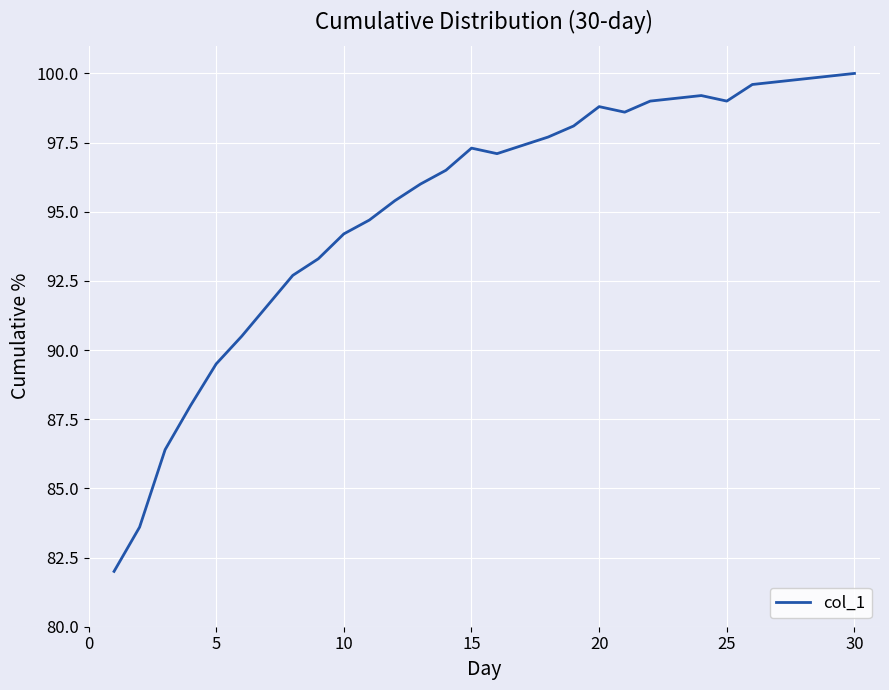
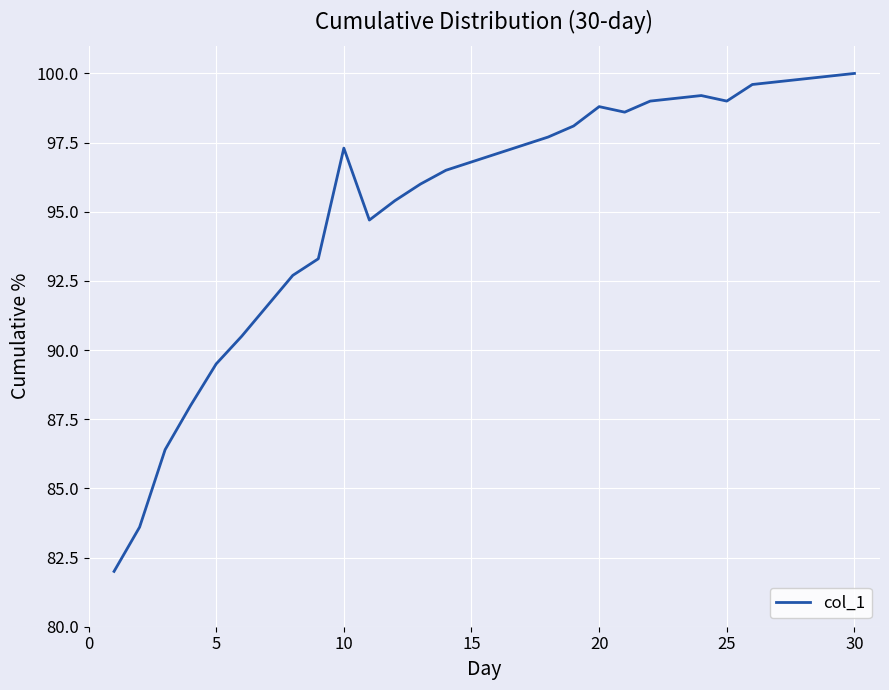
10: 94.2 -> 97.3
15: 97.3 -> 96.8
